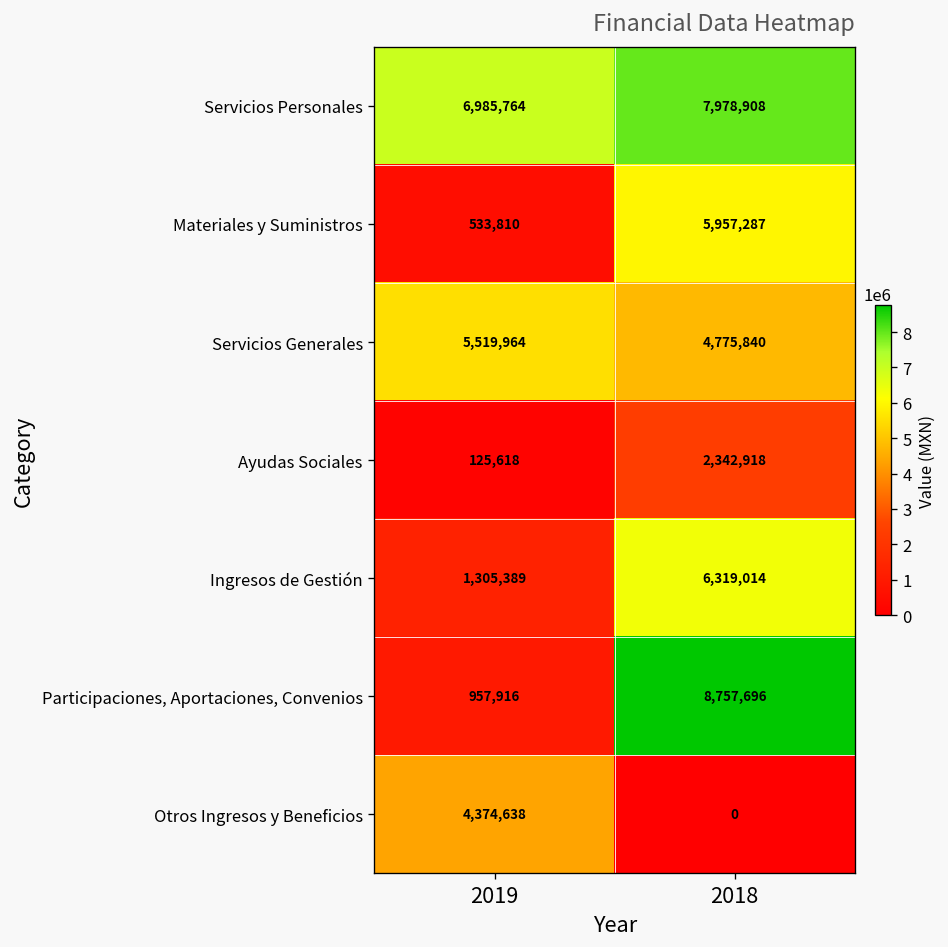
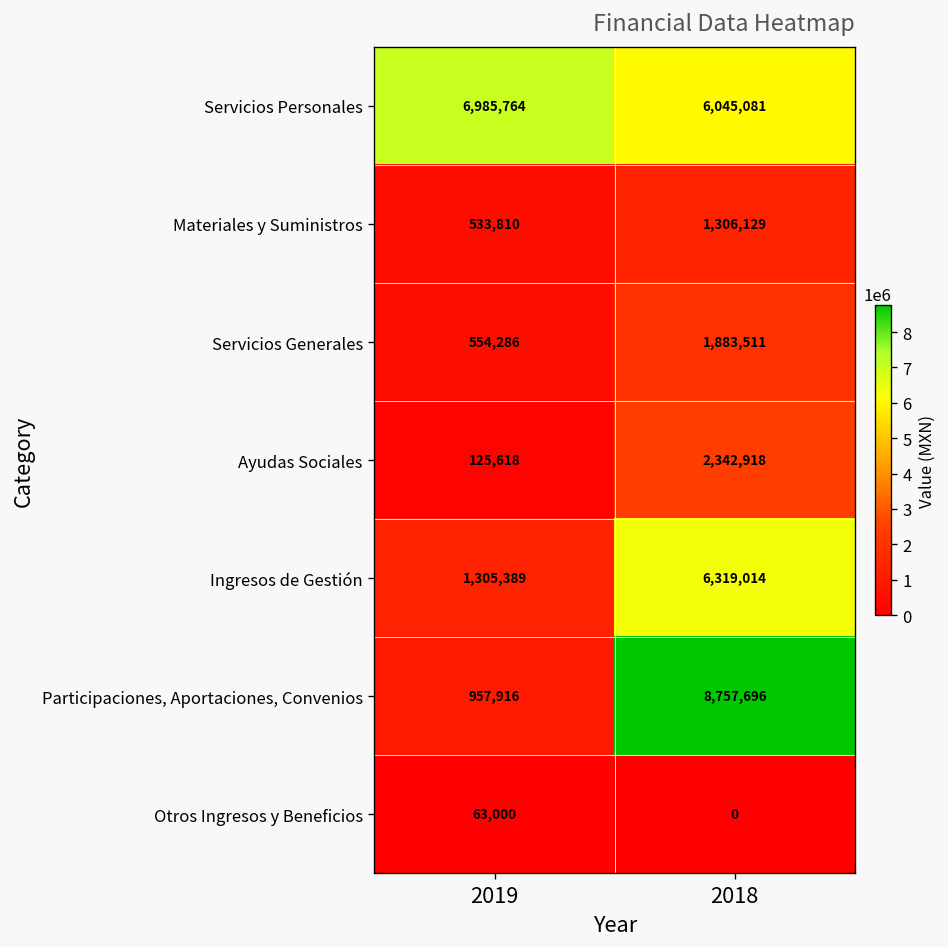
Servicios Personales, 2018: 7,978,908 -> 6,045,081
Materiales y Suministros, 2018: 5,957,287 -> 1,306,129
Servicios Generales, 2019: 5,519,964 -> 554,286
Servicios Generales, 2018: 4,775,840 -> 1,883,511
Otros Ingresos y Beneficios, 2019: 4,374,638 -> 63,000
